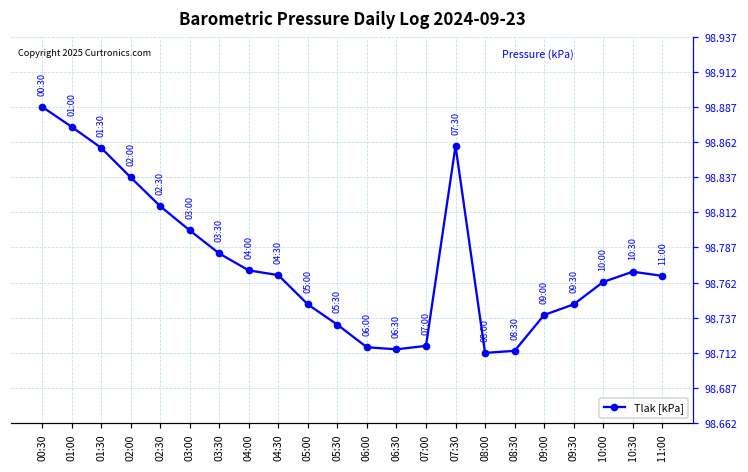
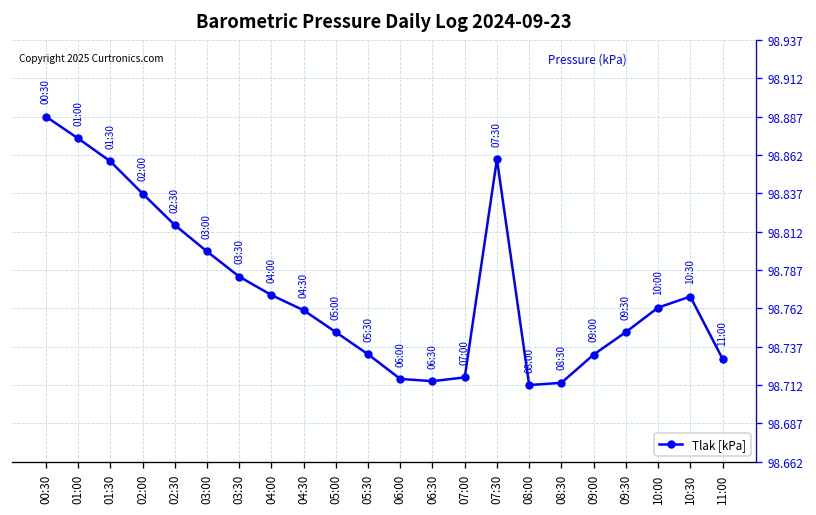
04:30: 98.767 -> 98.760
09:00: 98.739 -> 98.732
11:00: 98.767 -> 98.729
